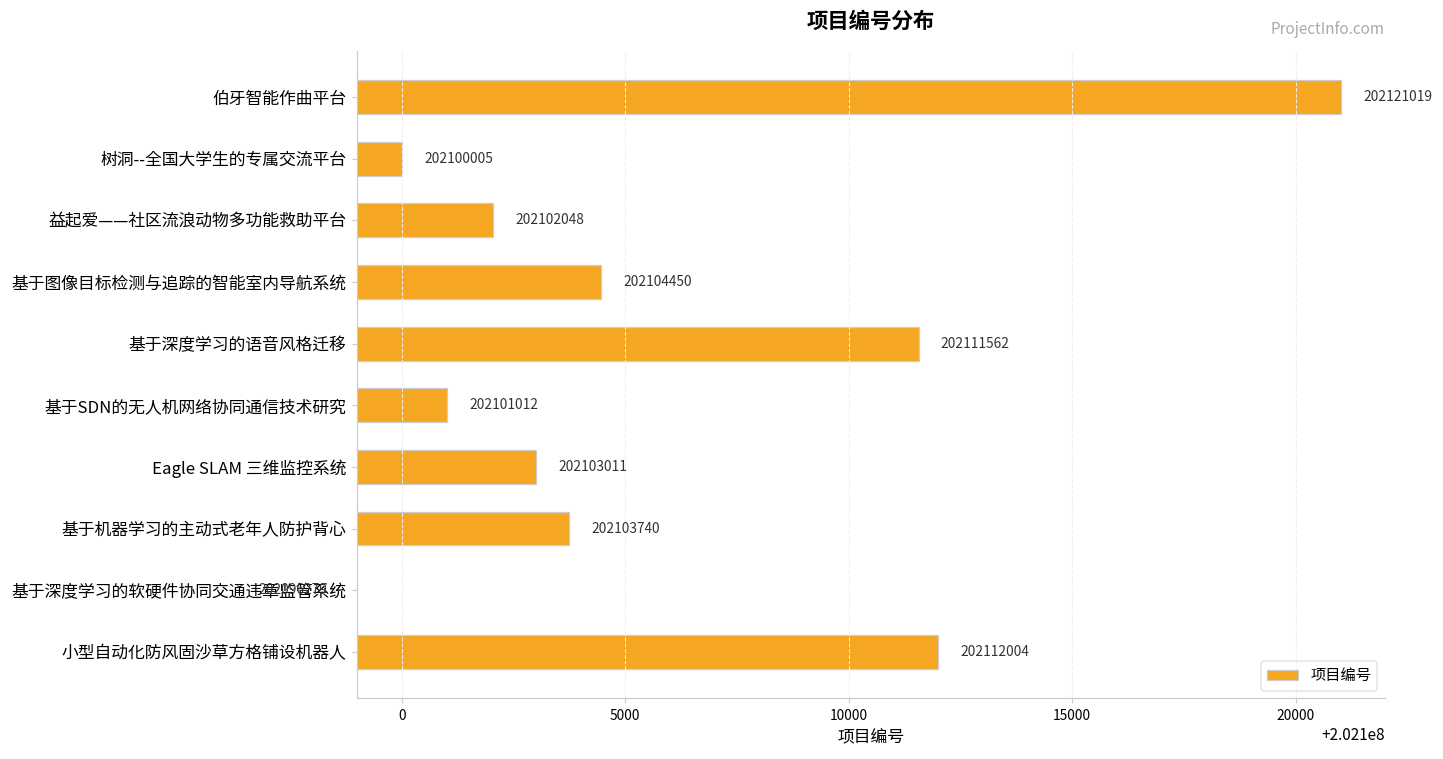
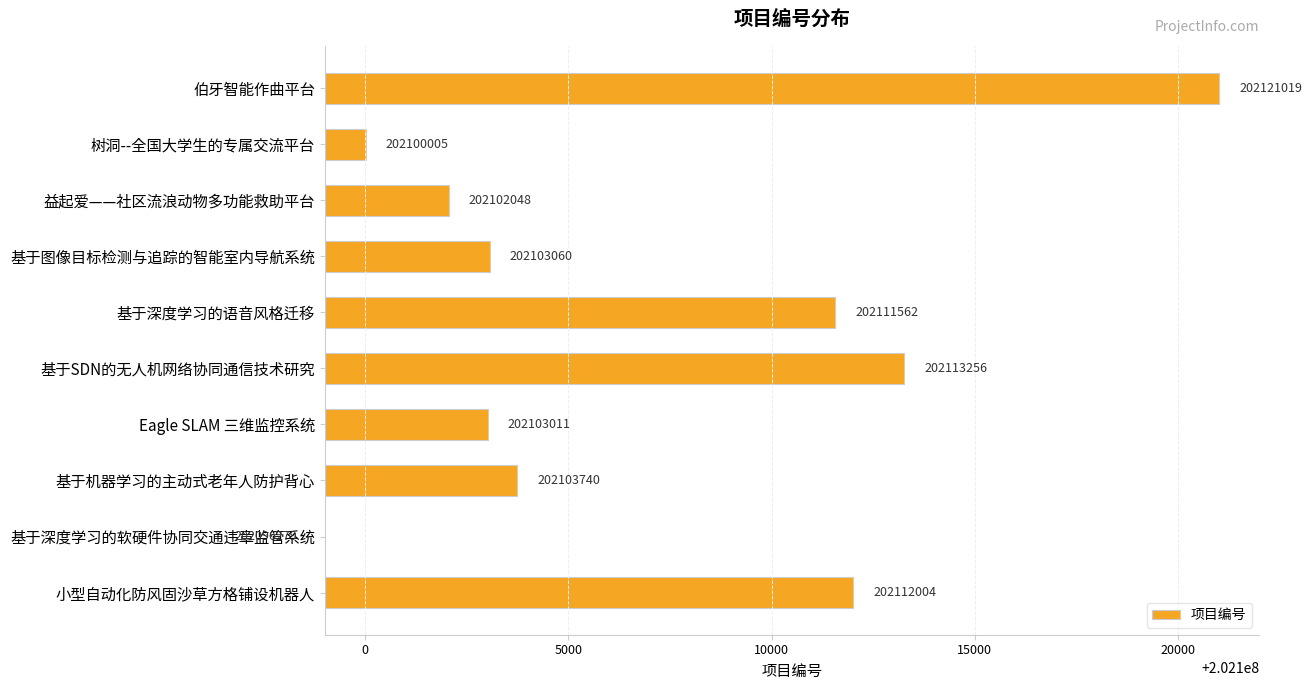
基于图像目标检测与追踪的智能室内导航系统: 202104450 -> 202103060
基于SDN的无人机网络协同通信技术研究: 202101012 -> 202113256
